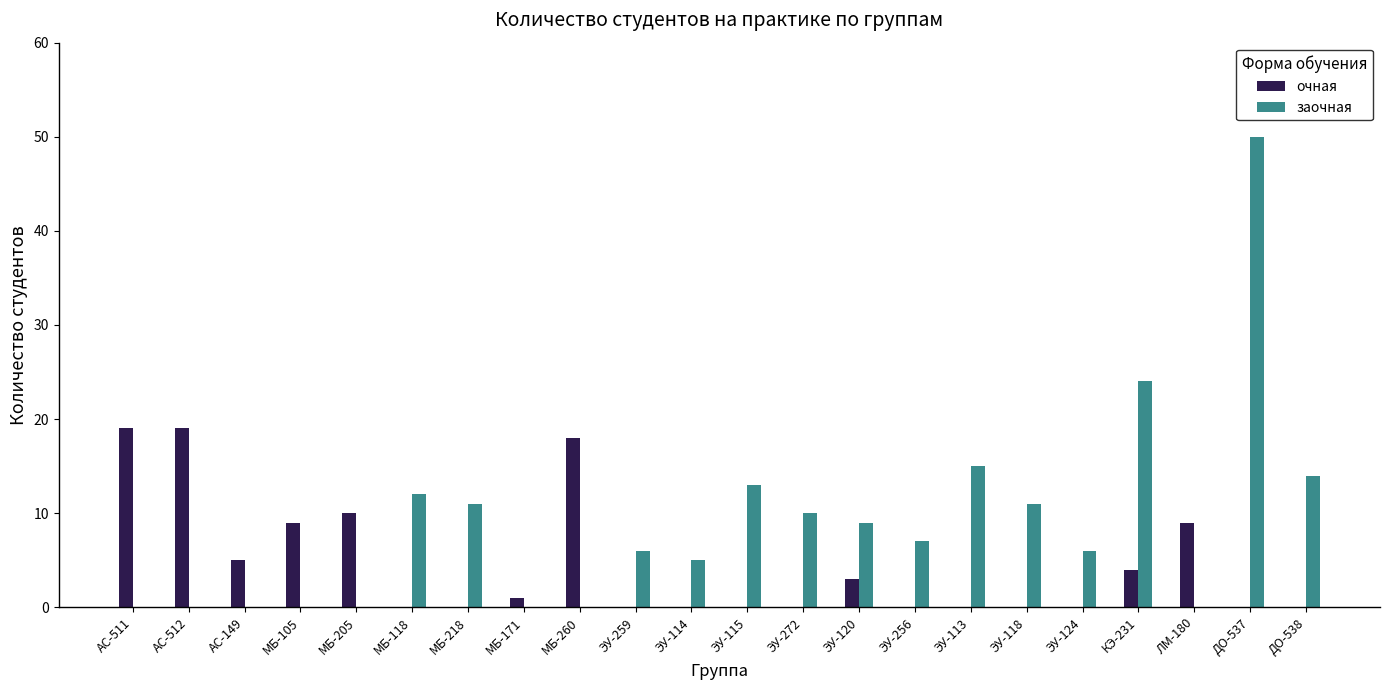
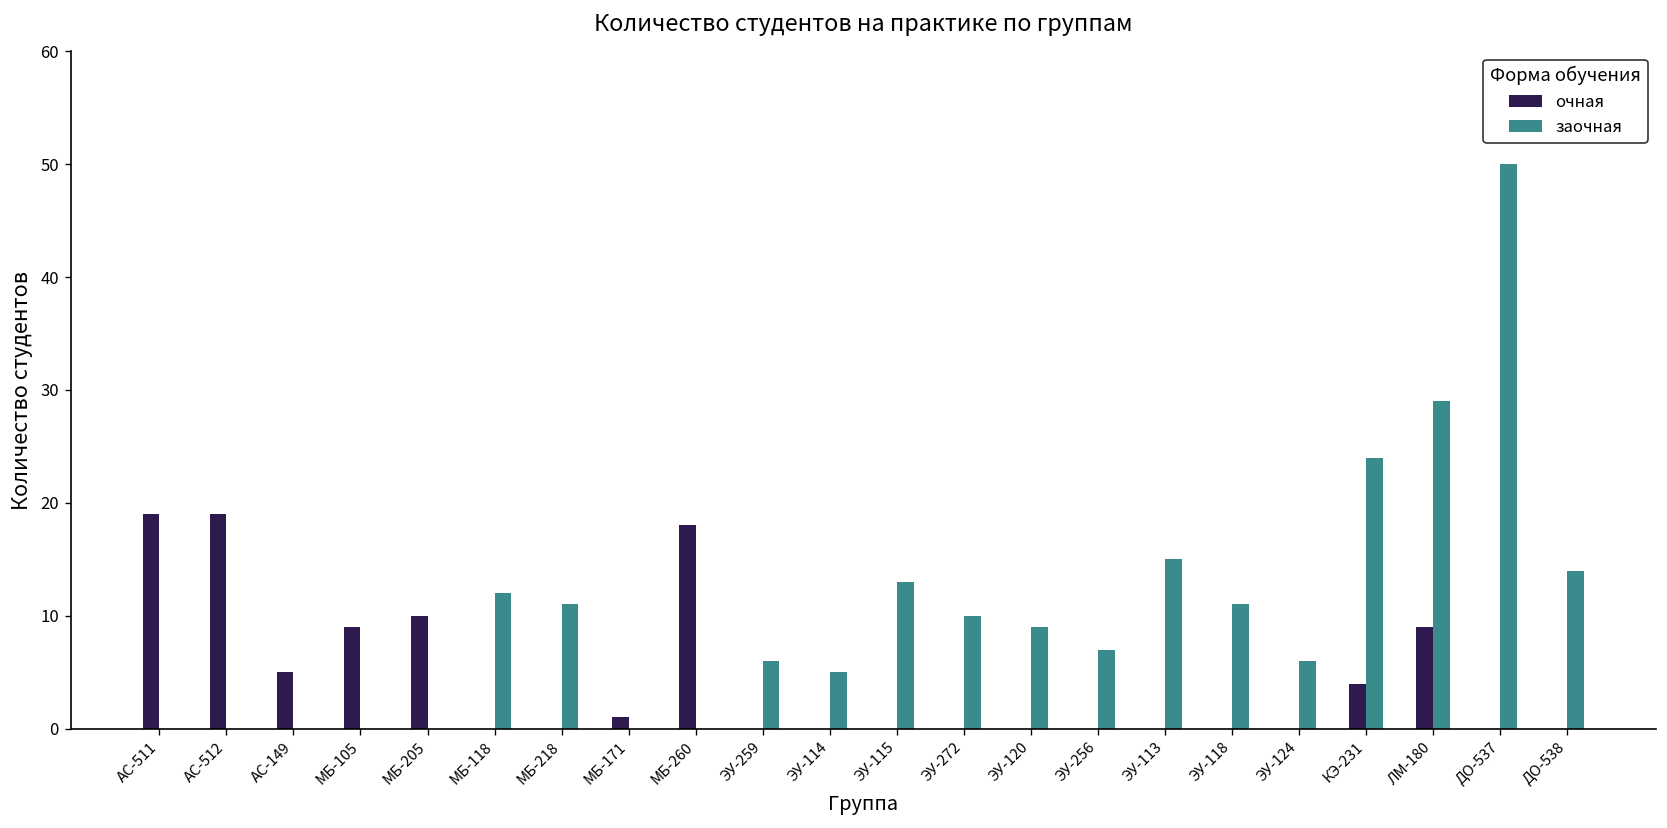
очная, ЭУ-120: 3 -> 0
заочная, ЛМ-180: 0 -> 29
